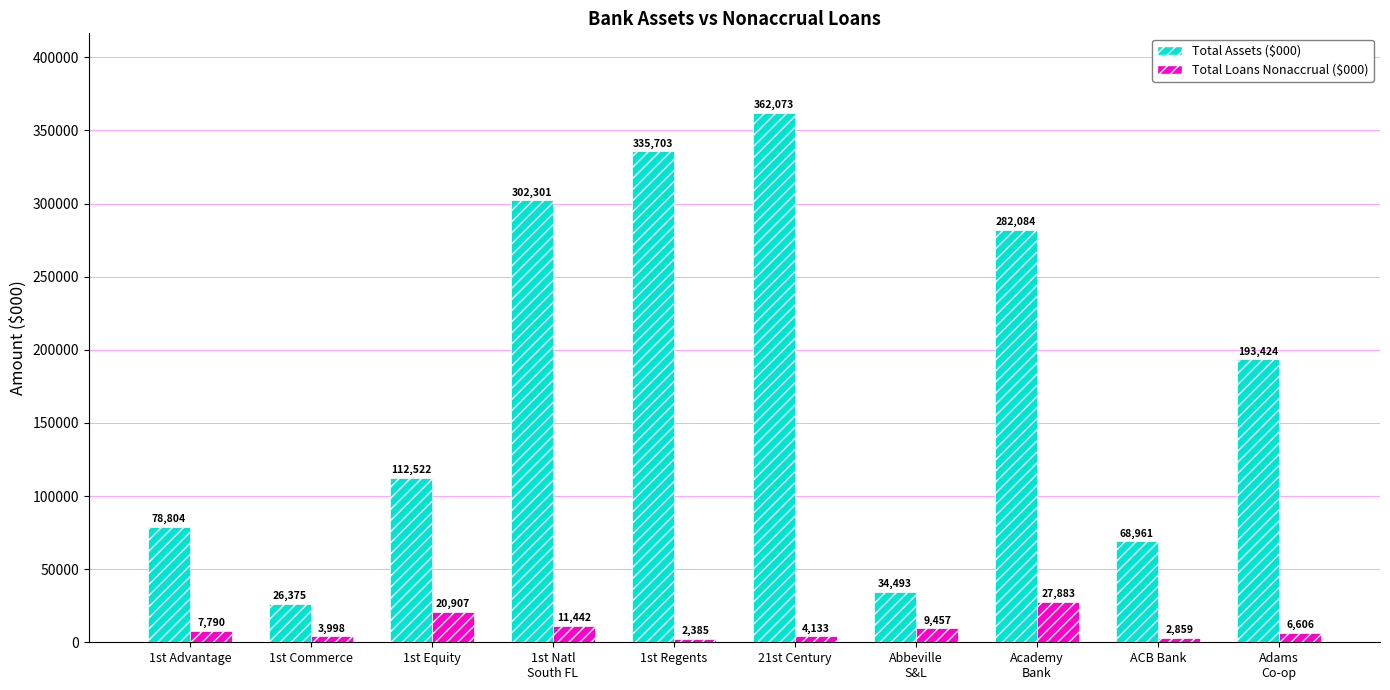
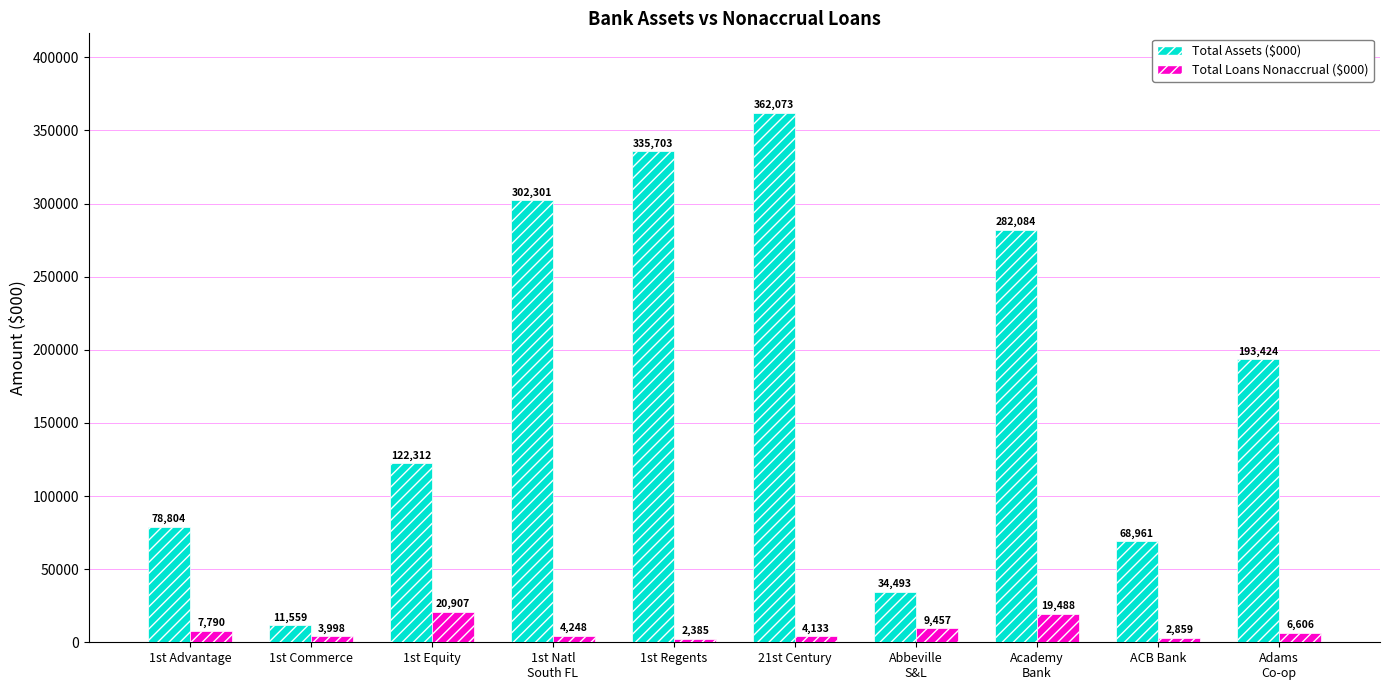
Total Assets ($000), 1st Commerce: 26,375 -> 11,559
Total Assets ($000), 1st Equity: 112,522 -> 122,312
Total Loans Nonaccrual ($000), 1st Natl South FL: 11,442 -> 4,248
Total Loans Nonaccrual ($000), Academy Bank: 27,883 -> 19,488
